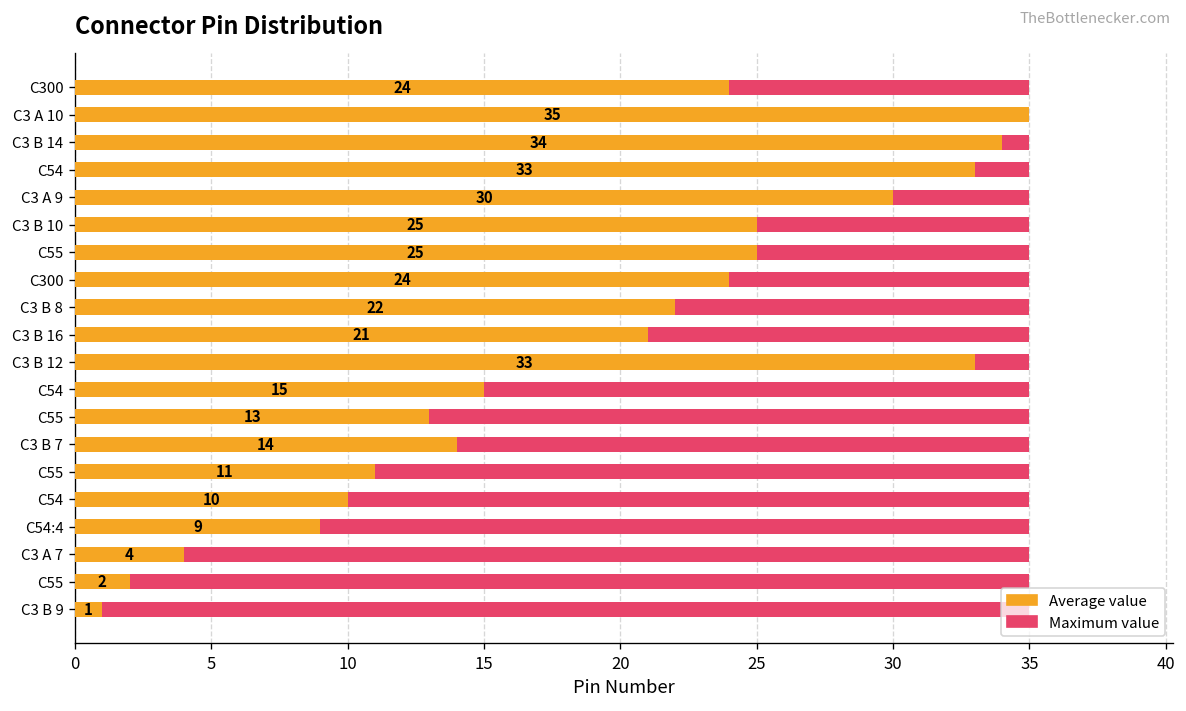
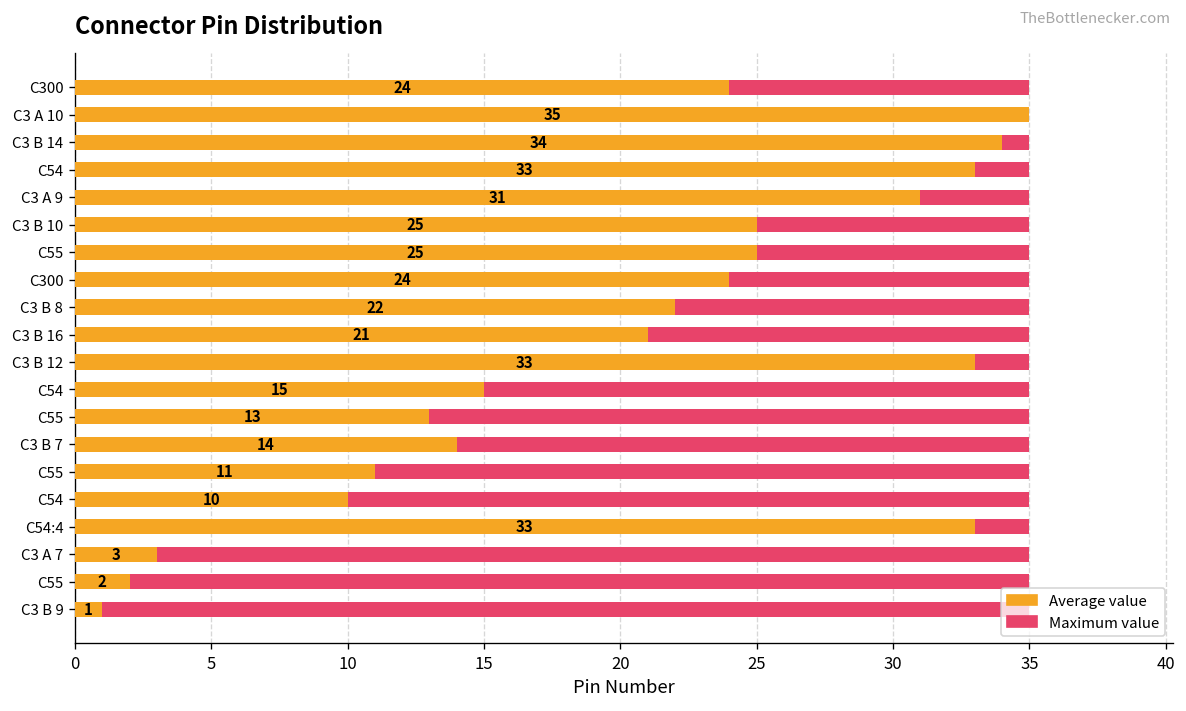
Average value, C3 A 9: 30 -> 31
Average value, C54:4: 9 -> 33
Average value, C3 A 7: 4 -> 3
